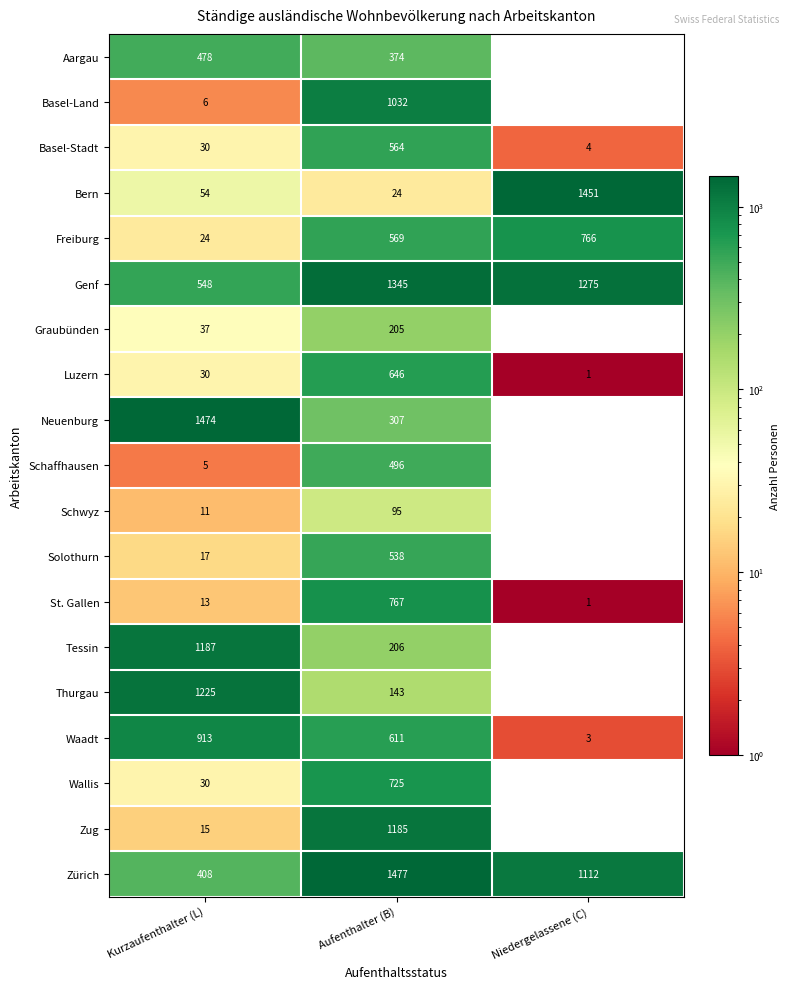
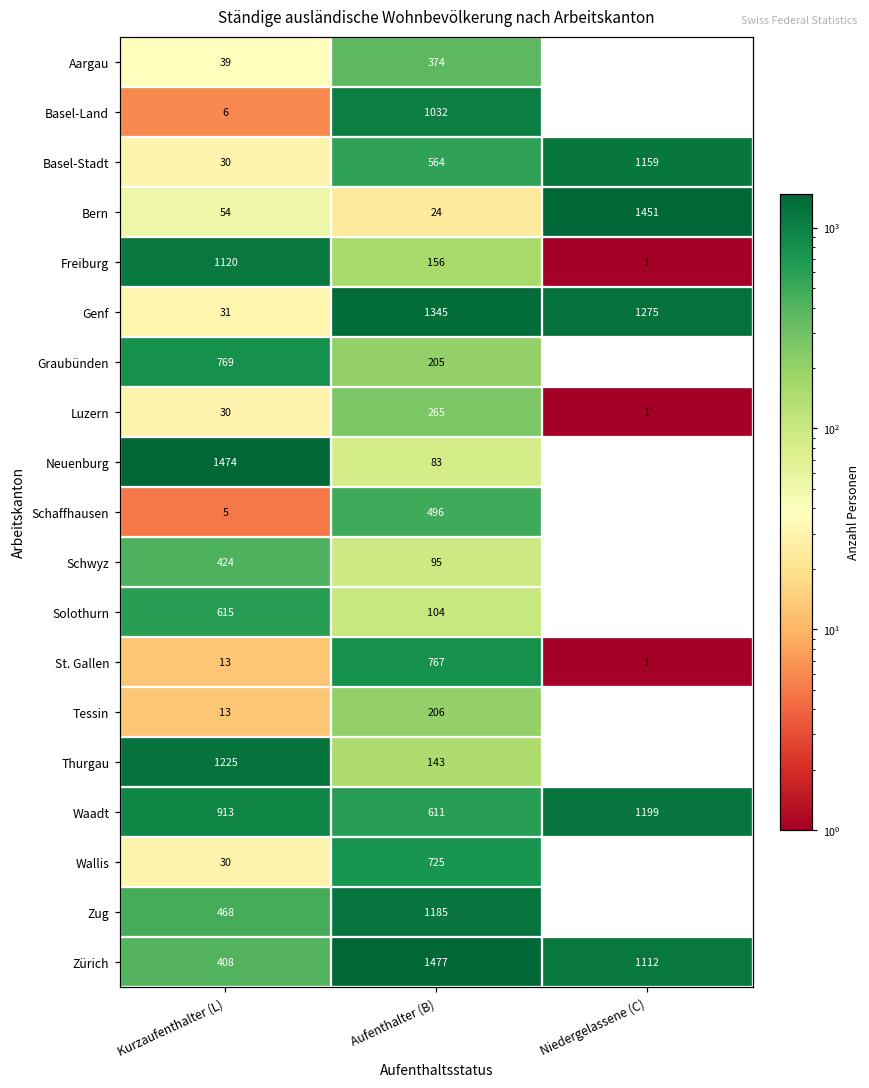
Aargau, Kurzaufenthalter (L): 478 -> 39
Basel-Stadt, Niedergelassene (C): 4 -> 1159
Freiburg, Kurzaufenthalter (L): 24 -> 1120
Freiburg, Aufenthalter (B): 569 -> 156
Freiburg, Niedergelassene (C): 766 -> 1
Genf, Kurzaufenthalter (L): 548 -> 31
Graubünden, Kurzaufenthalter (L): 37 -> 769
Luzern, Aufenthalter (B): 646 -> 265
Neuenburg, Aufenthalter (B): 307 -> 83
Schwyz, Kurzaufenthalter (L): 11 -> 424
Solothurn, Kurzaufenthalter (L): 17 -> 615
Solothurn, Aufenthalter (B): 538 -> 104
Tessin, Kurzaufenthalter (L): 1187 -> 13
Waadt, Niedergelassene (C): 3 -> 1199
Zug, Kurzaufenthalter (L): 15 -> 468
